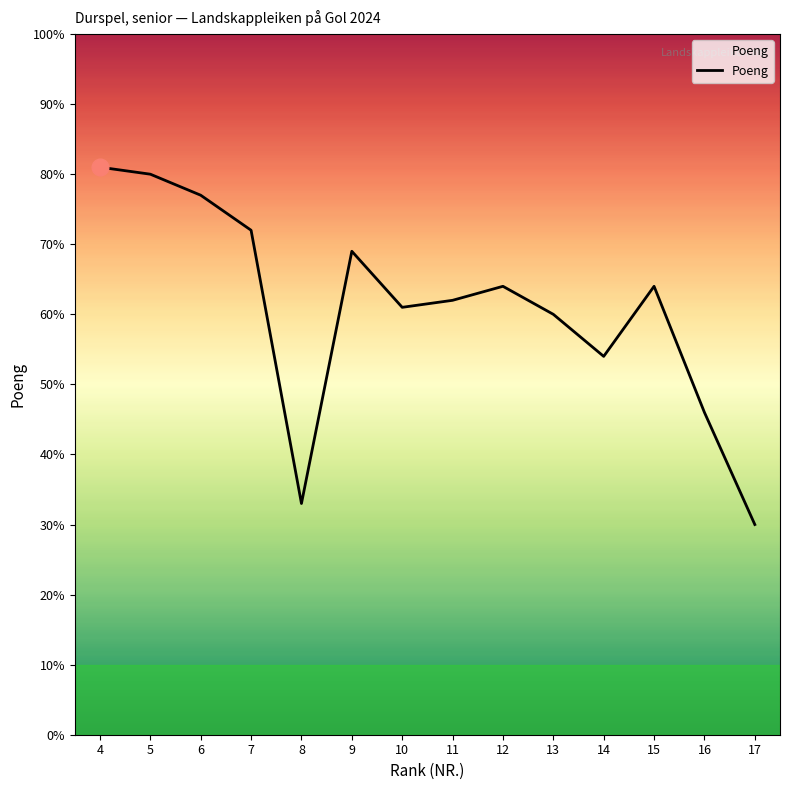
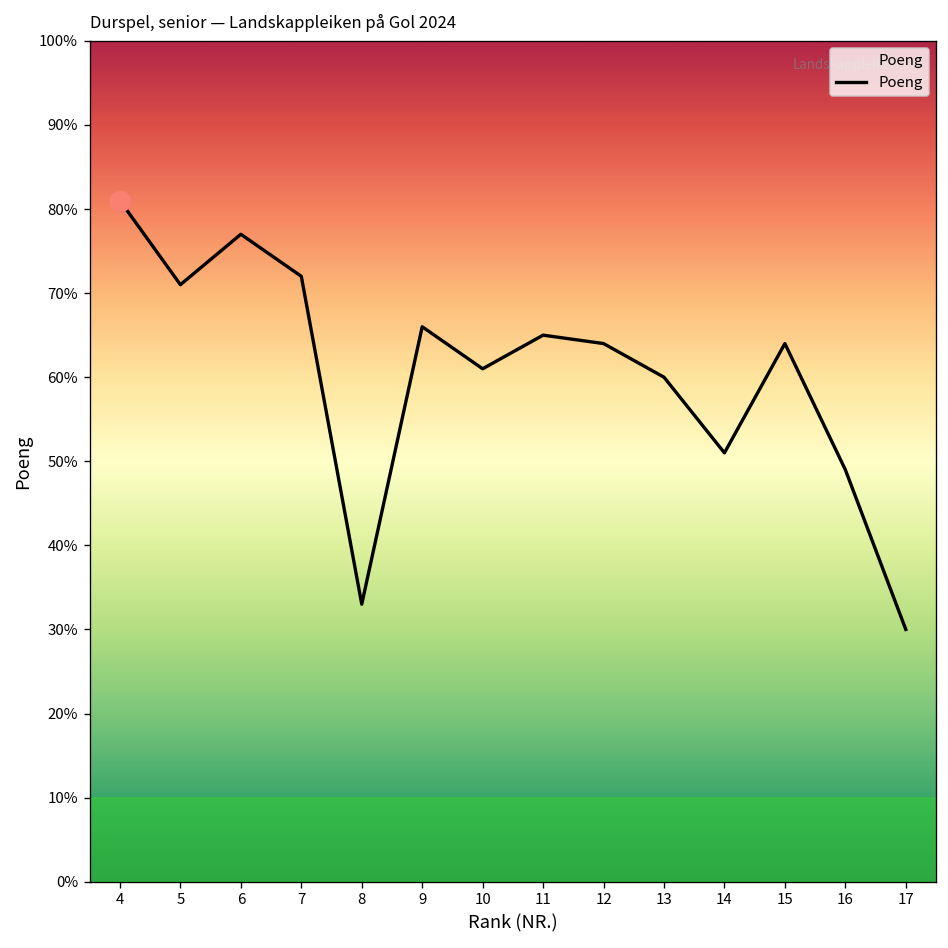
Poeng, 5: 80% -> 71%
Poeng, 9: 69% -> 66%
Poeng, 11: 62% -> 65%
Poeng, 14: 54% -> 51%
Poeng, 16: 46% -> 49%
